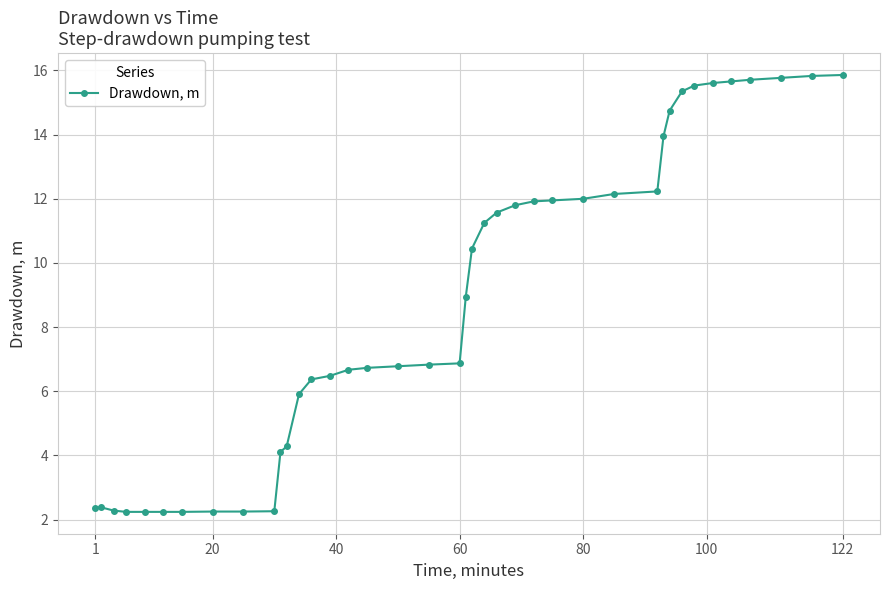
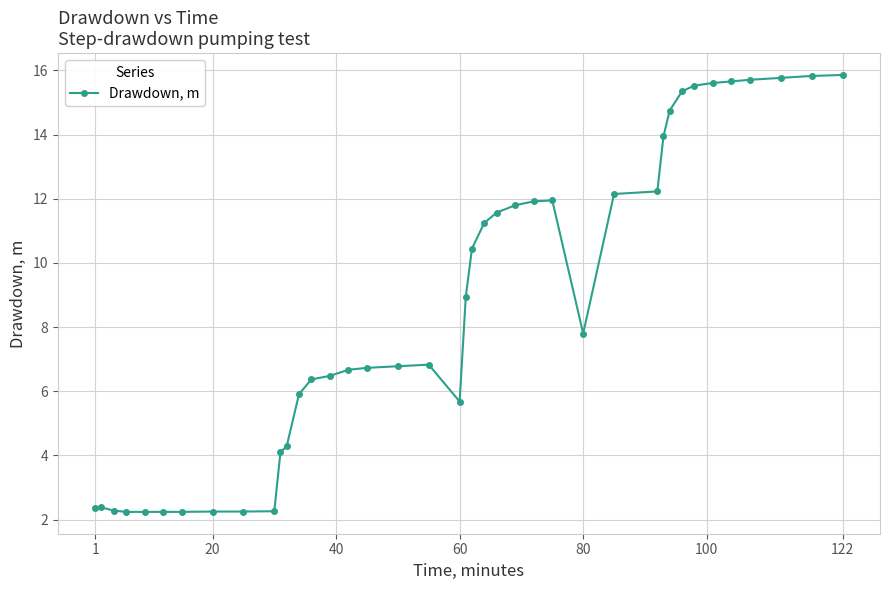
60: 6.9 -> 5.7
80: 12.0 -> 7.8
